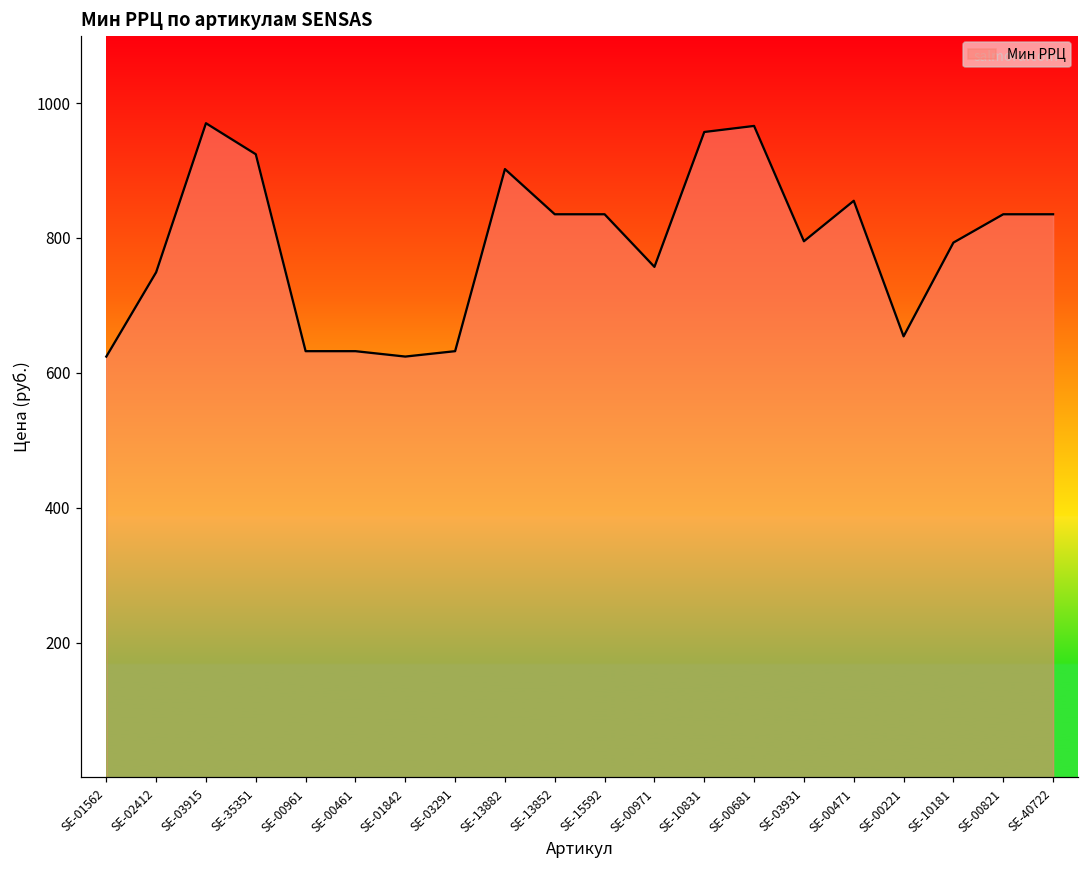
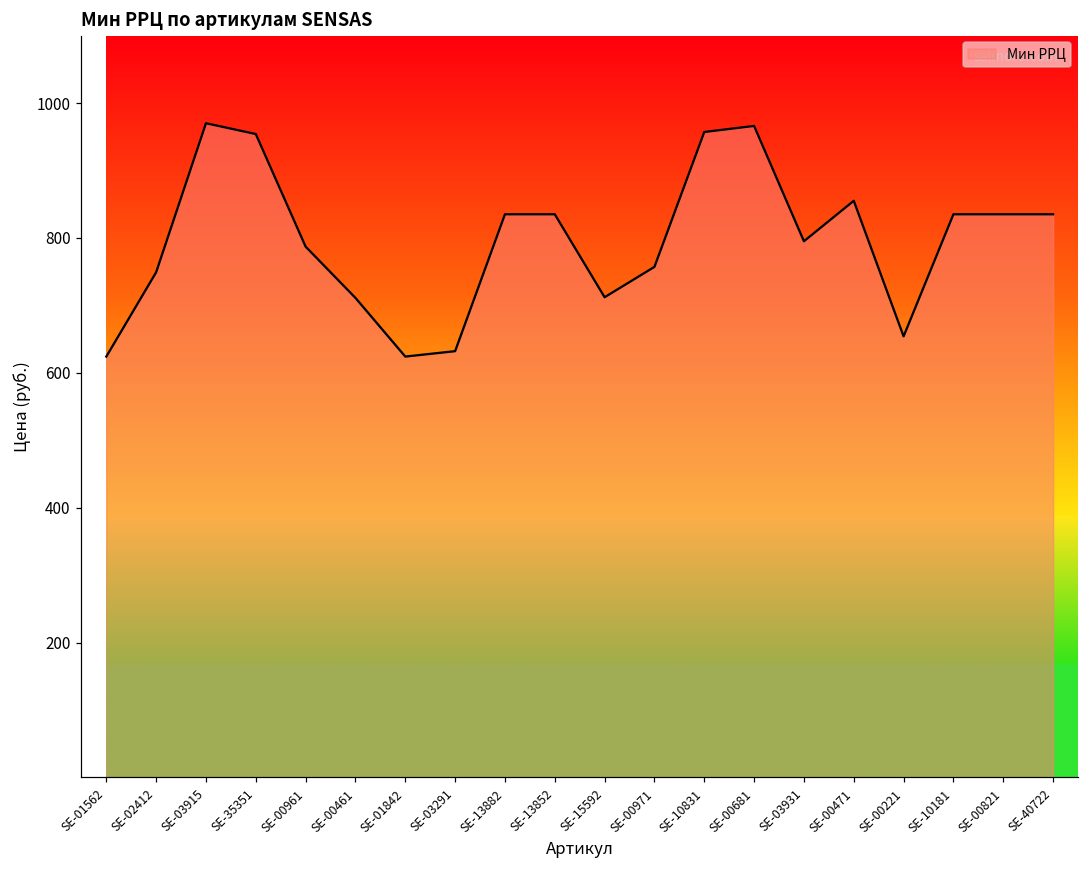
SE-35351: 920 -> 950
SE-00961: 630 -> 790
SE-00461: 630 -> 710
SE-13882: 900 -> 840
SE-15592: 840 -> 710
SE-10181: 790 -> 840
